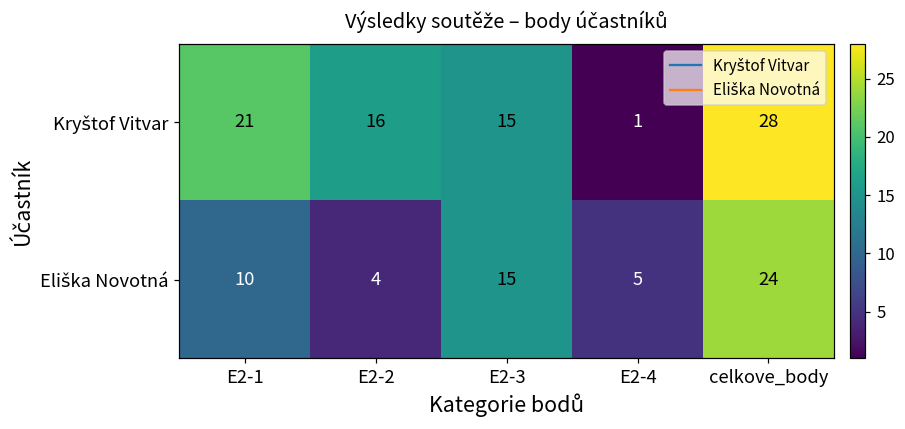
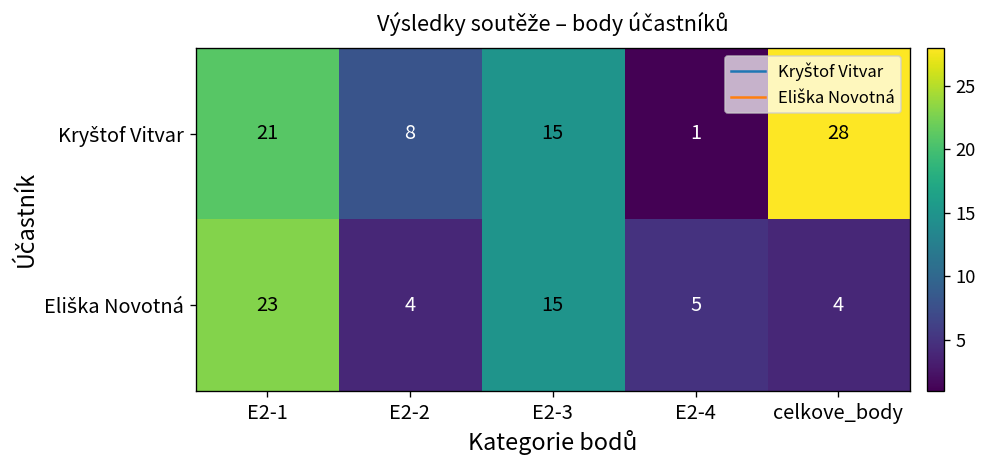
Kryštof Vitvar, E2-2: 16 -> 8
Eliška Novotná, E2-1: 10 -> 23
Eliška Novotná, celkove_body: 24 -> 4
